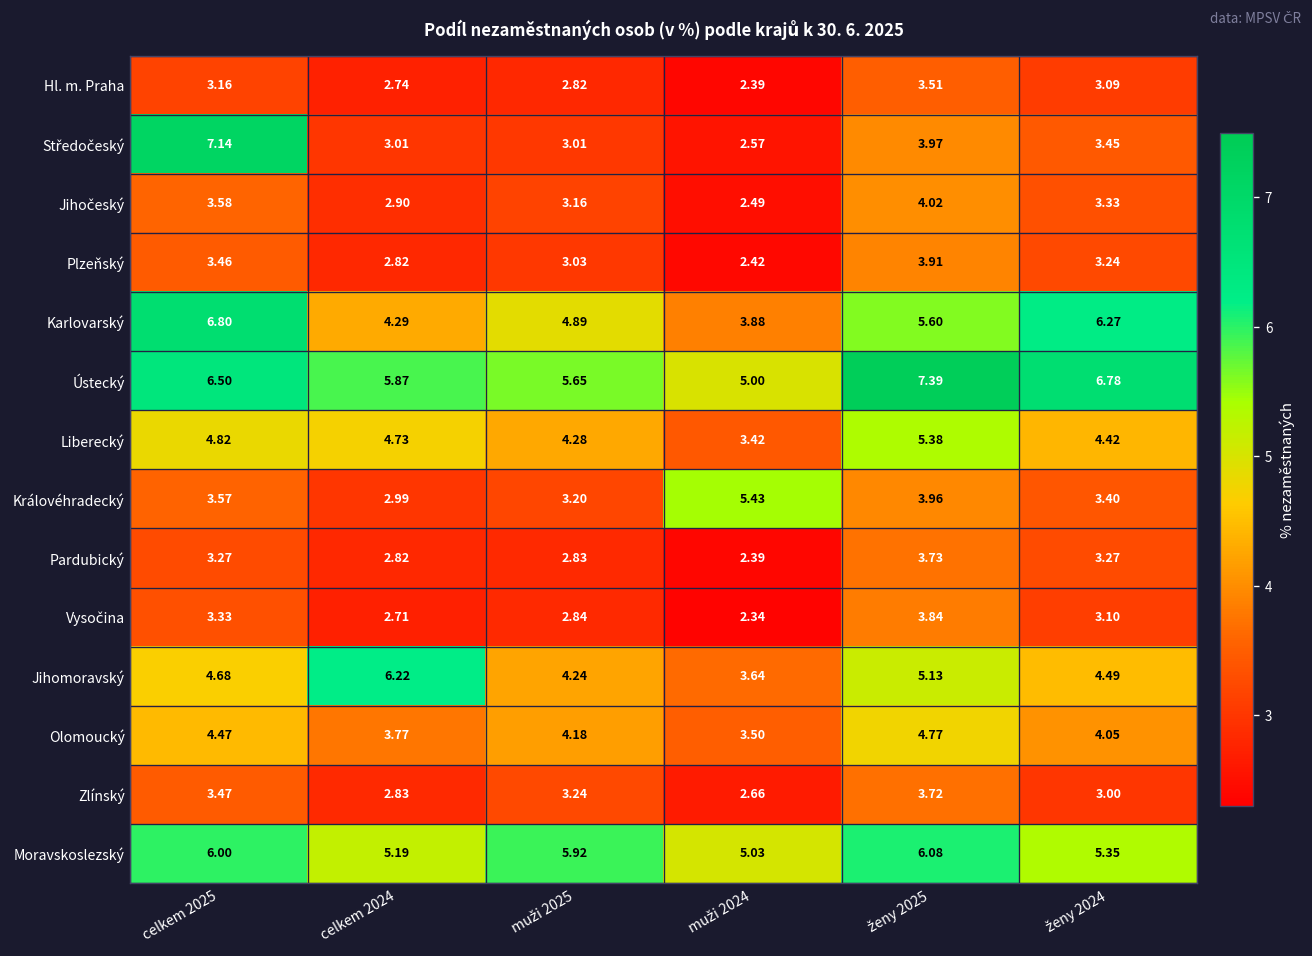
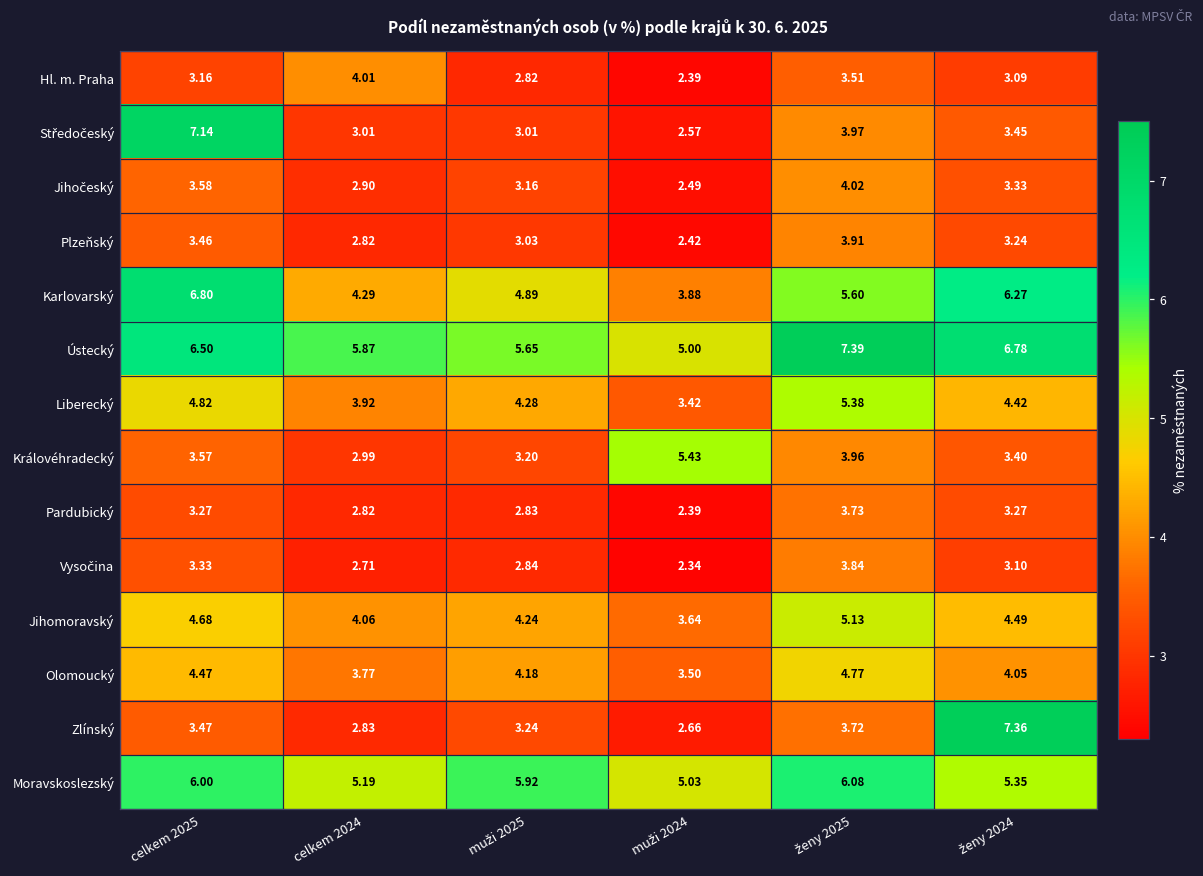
Hl. m. Praha, celkem 2024: 2.74 -> 4.01
Liberecký, celkem 2024: 4.73 -> 3.92
Jihomoravský, celkem 2024: 6.22 -> 4.06
Zlínský, ženy 2024: 3.00 -> 7.36
